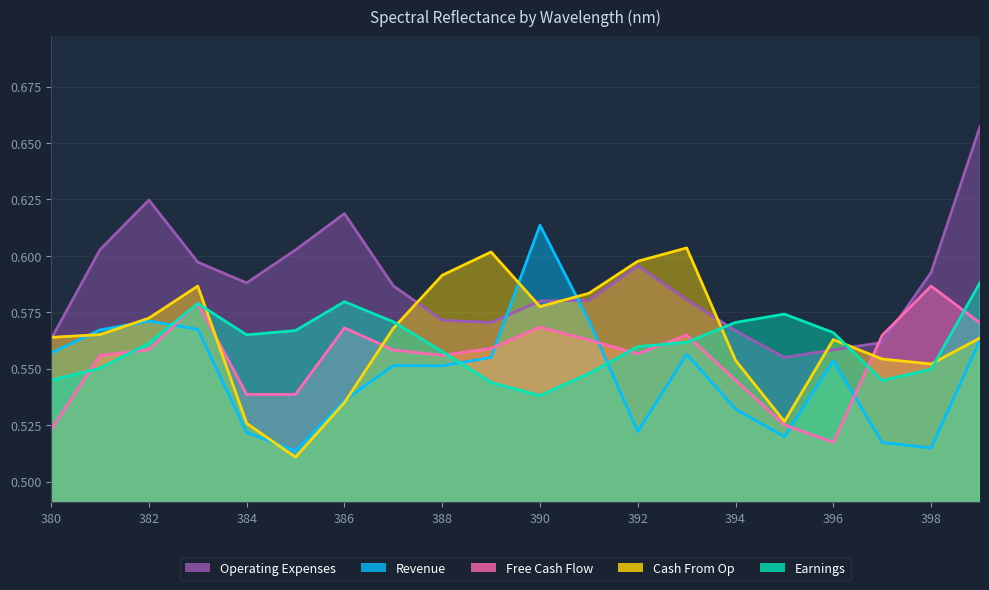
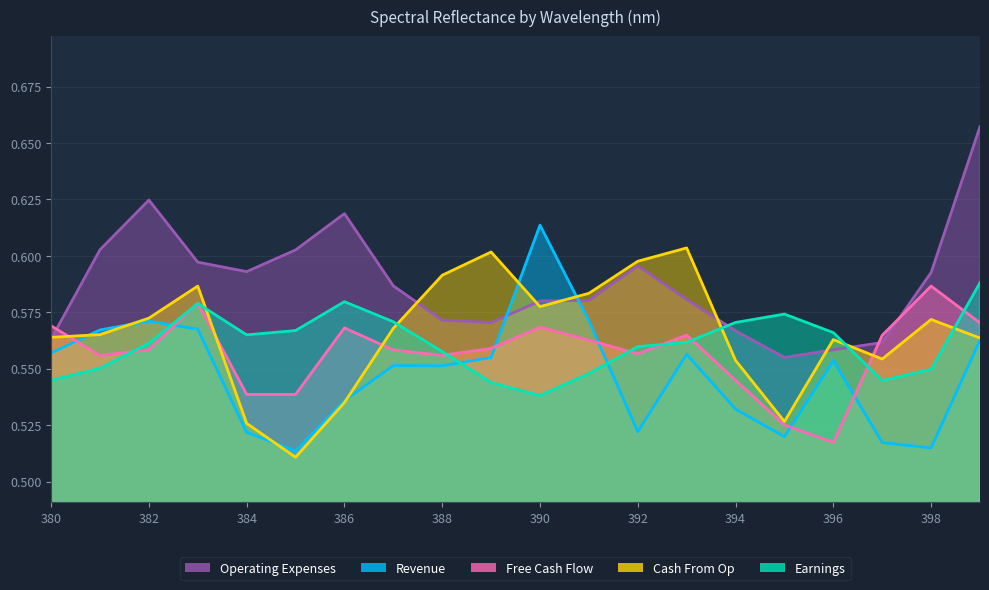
Free Cash Flow, 380: 0.523 -> 0.569
Operating Expenses, 384: 0.588 -> 0.593
Cash From Op, 398: 0.552 -> 0.572
